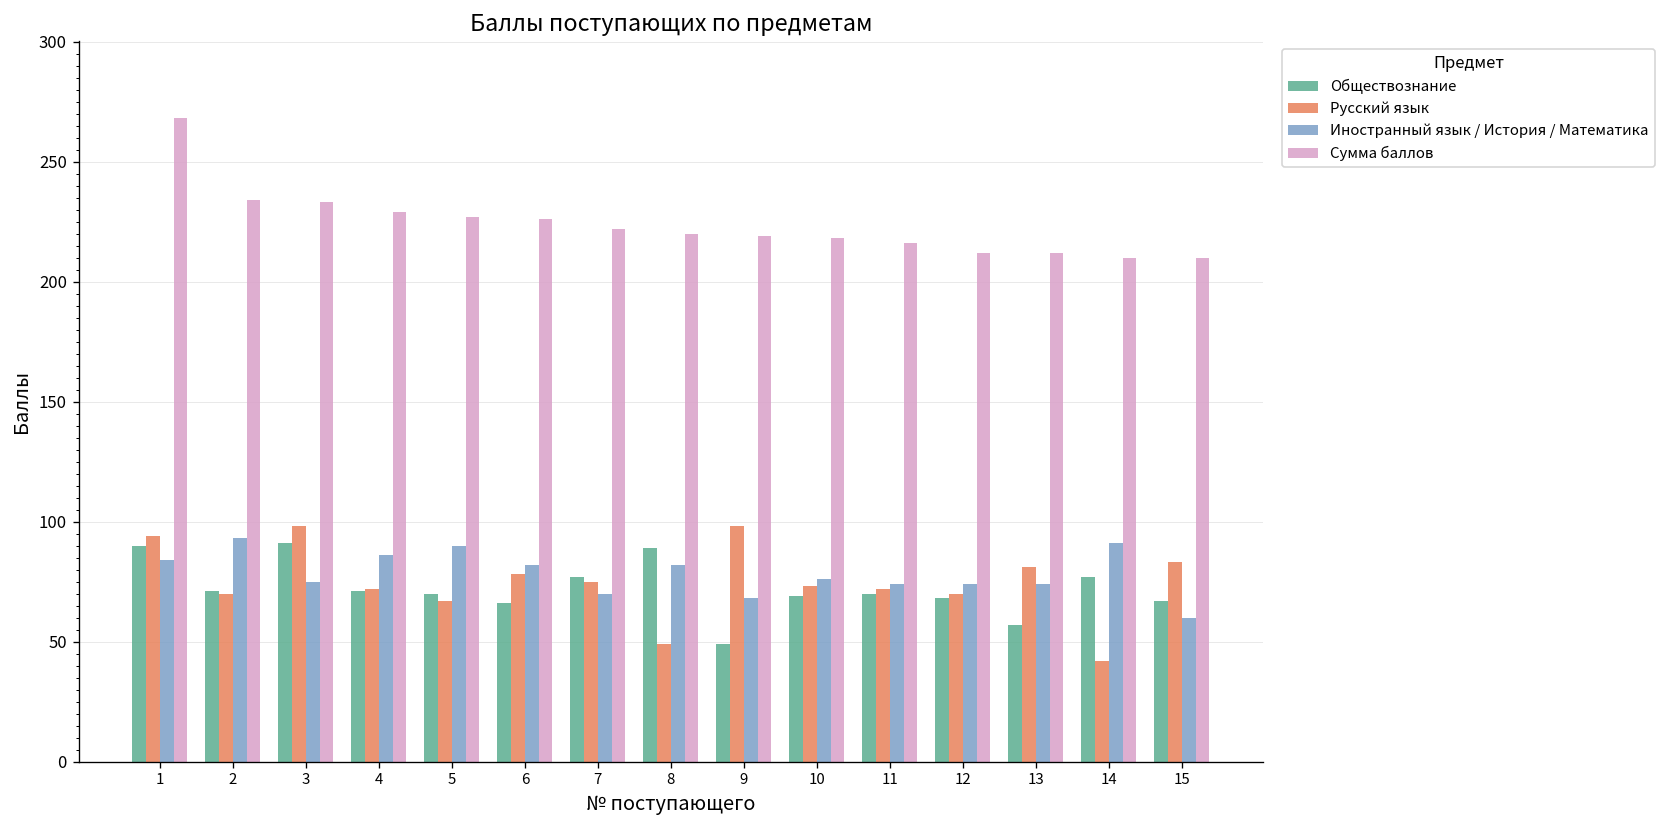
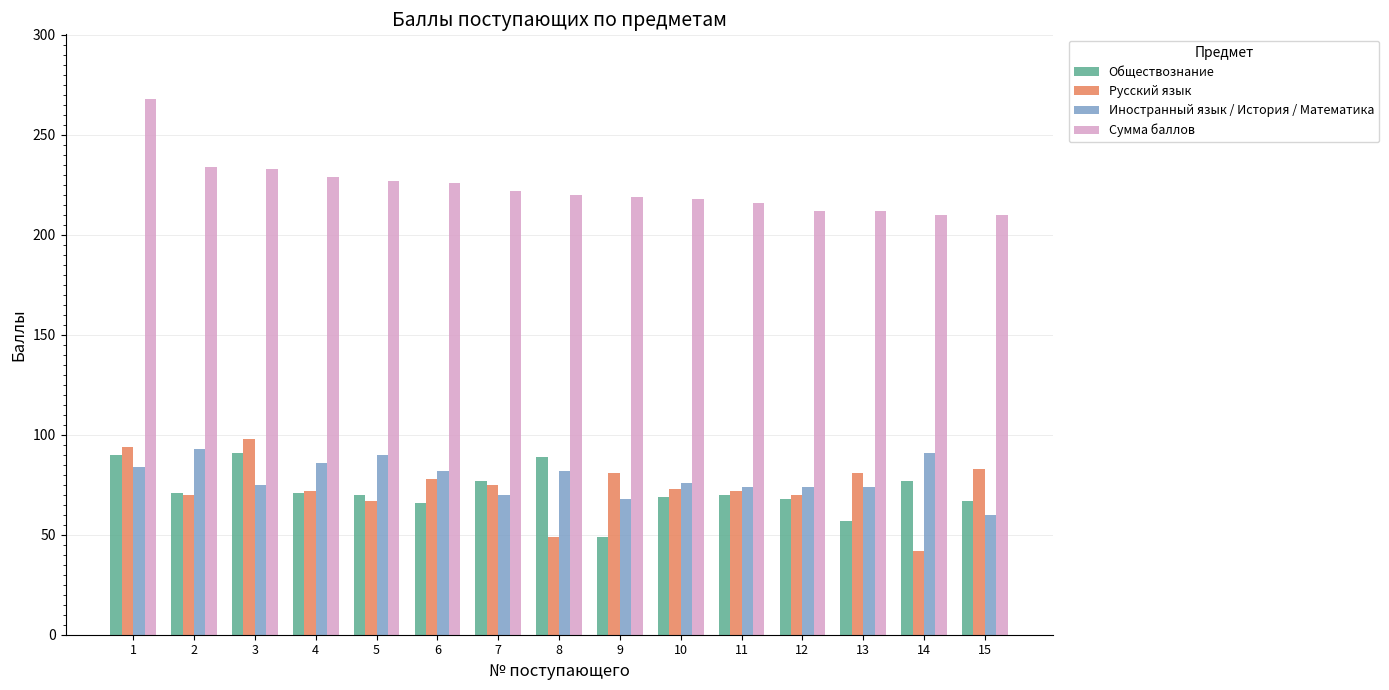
Русский язык, 9: 98 -> 81
